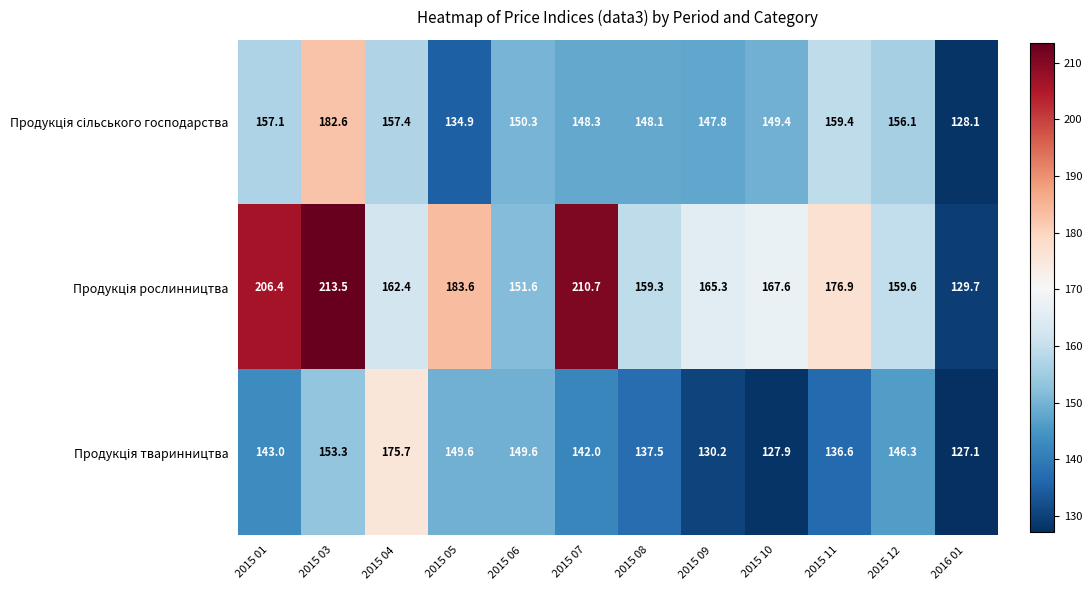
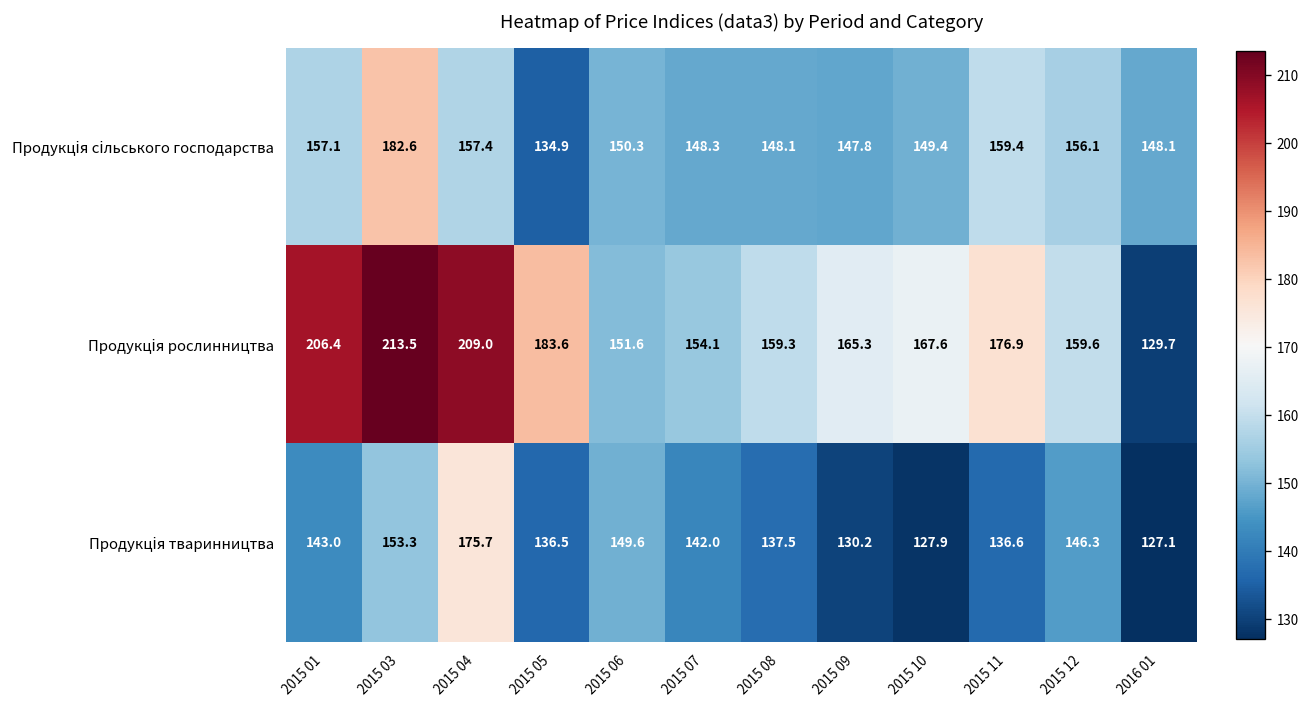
Продукція сільського господарства, 2016 01: 128.1 -> 148.1
Продукція рослинництва, 2015 04: 162.4 -> 209.0
Продукція рослинництва, 2015 07: 210.7 -> 154.1
Продукція тваринництва, 2015 05: 149.6 -> 136.5
